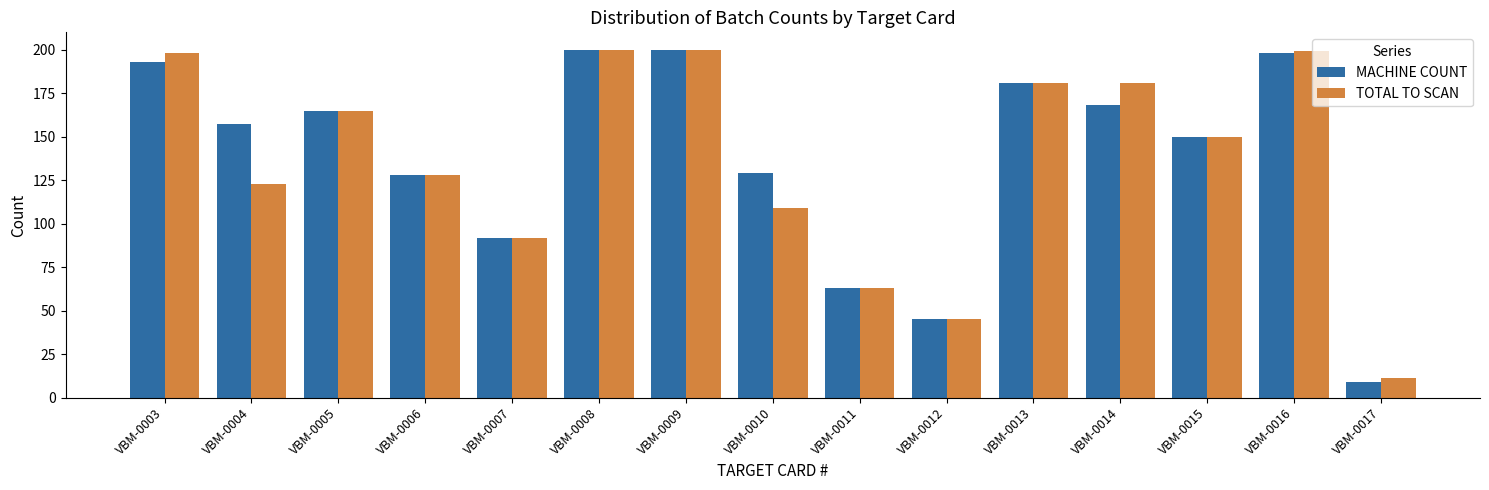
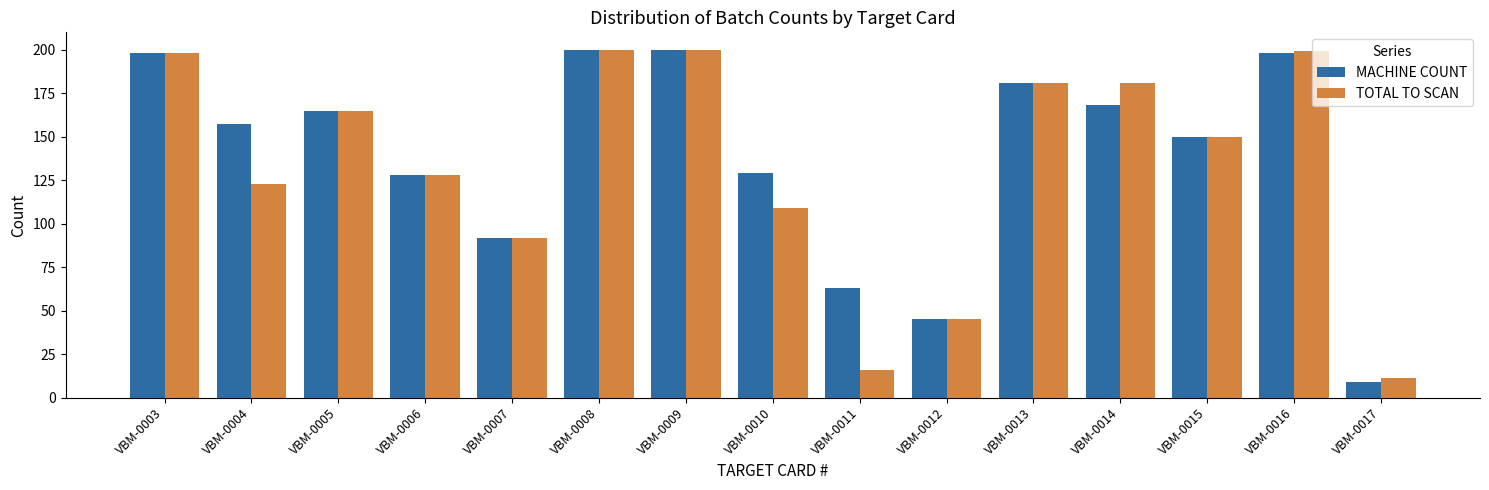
MACHINE COUNT, VBM-0003: 193 -> 198
TOTAL TO SCAN, VBM-0011: 63 -> 16
